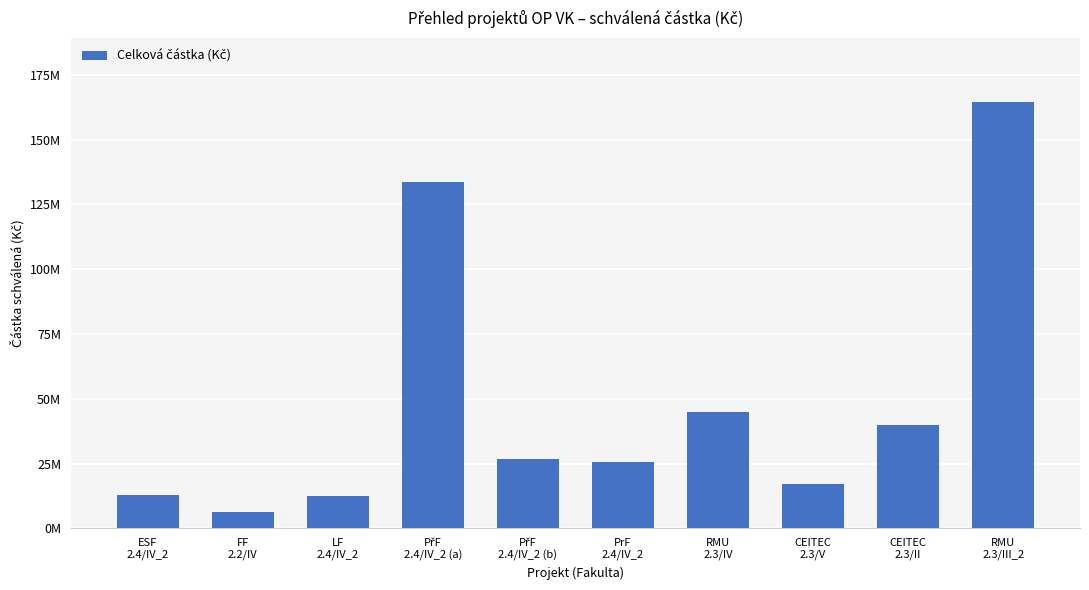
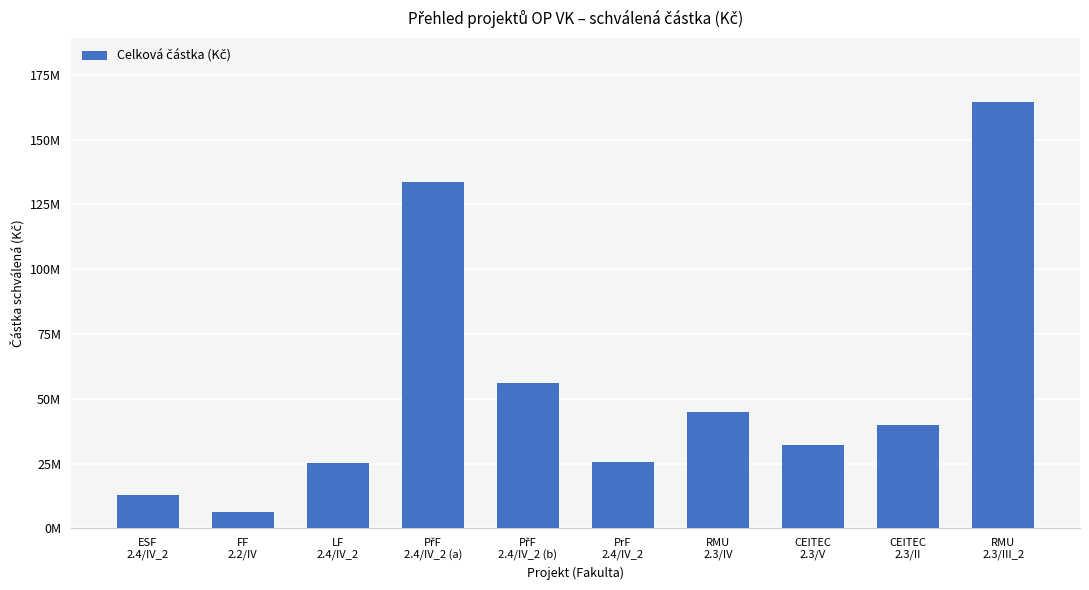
LF 2.4/IV_2: 12000000 -> 25000000
PřF 2.4/IV_2 (b): 27000000 -> 56000000
CEITEC 2.3/V: 17000000 -> 32000000
